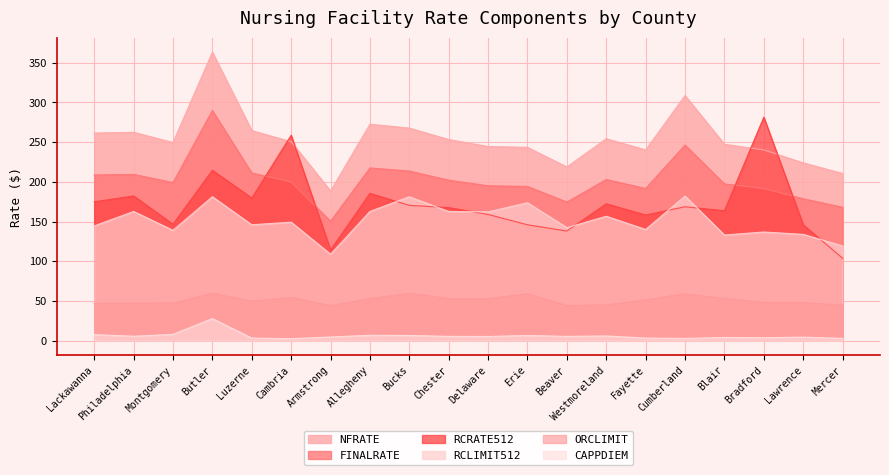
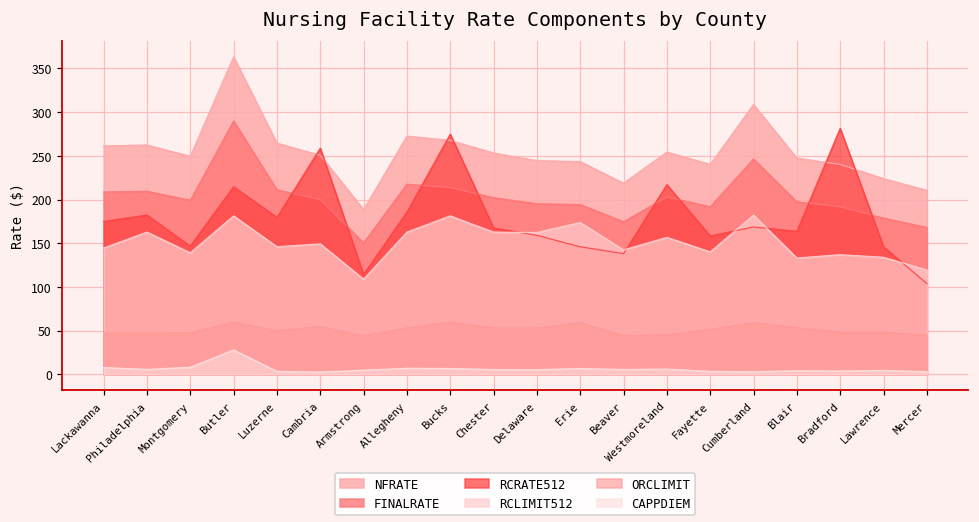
RCRATE512, Bucks: 170 -> 270
RCRATE512, Westmoreland: 170 -> 220
